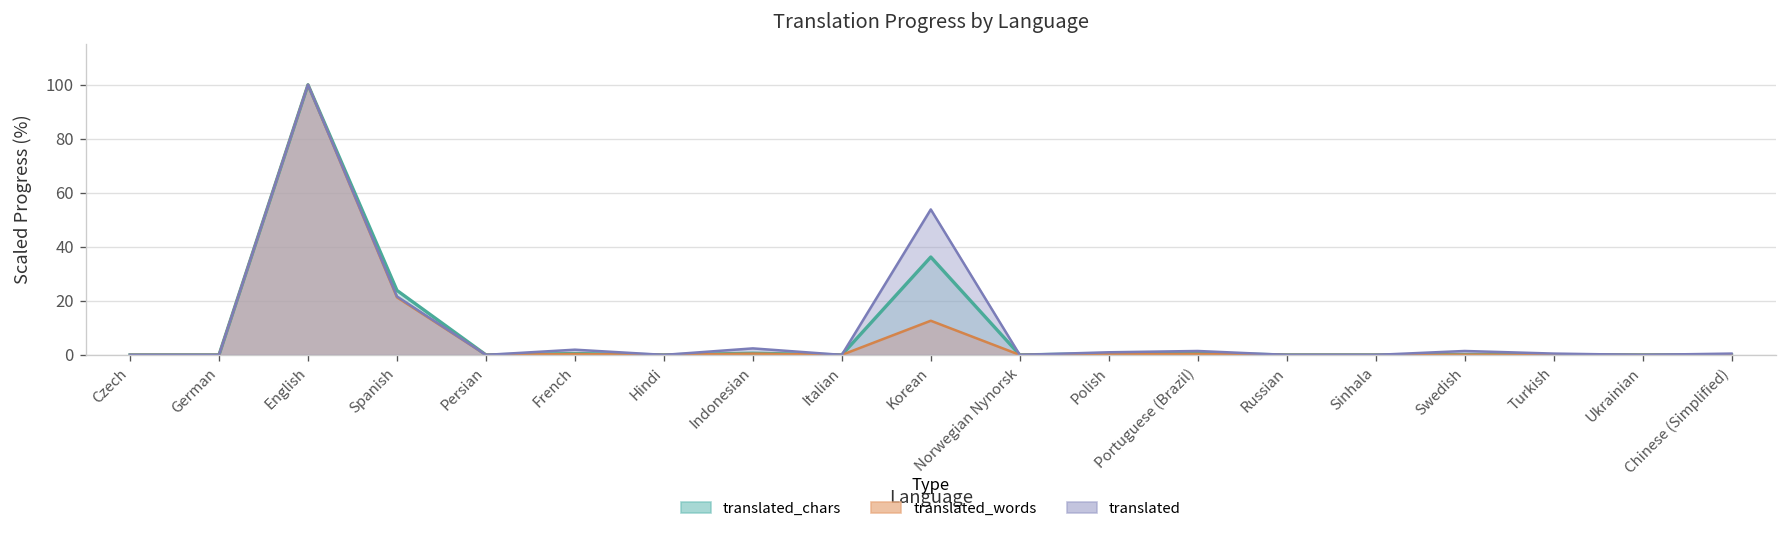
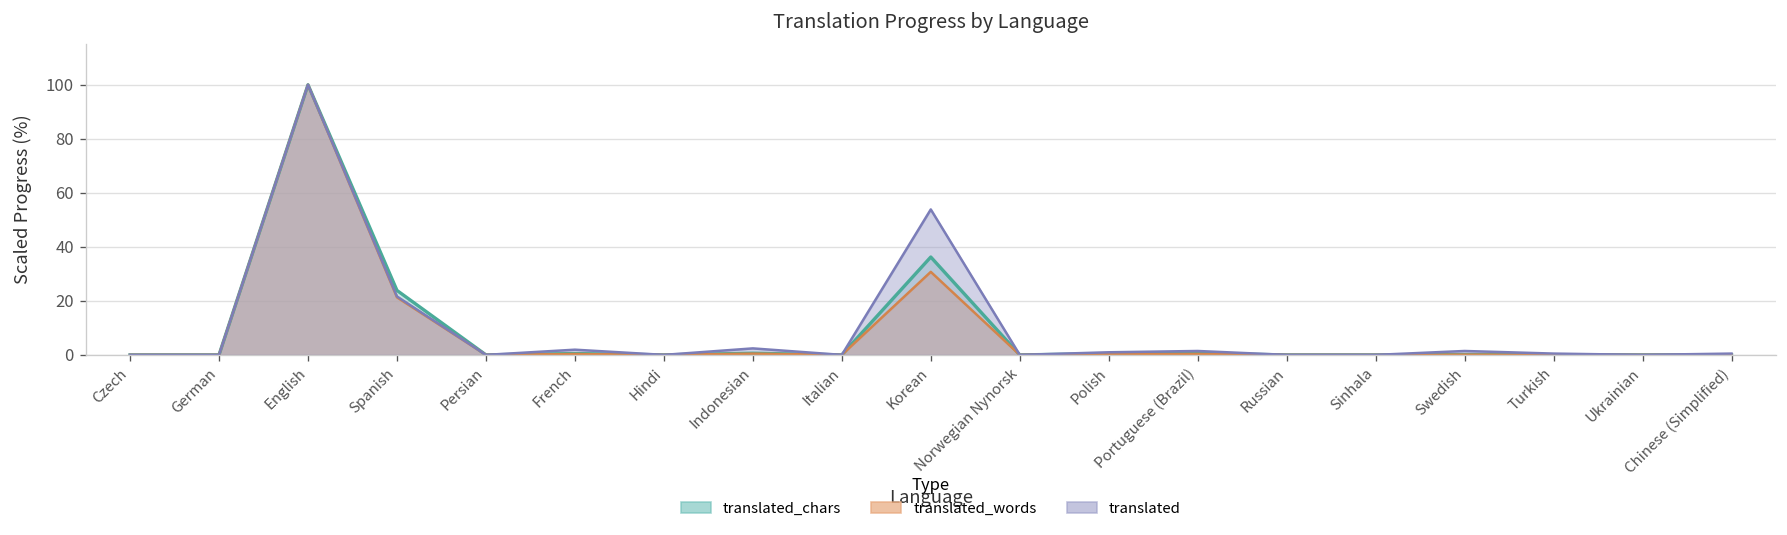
translated_words, Korean: 13 -> 31
